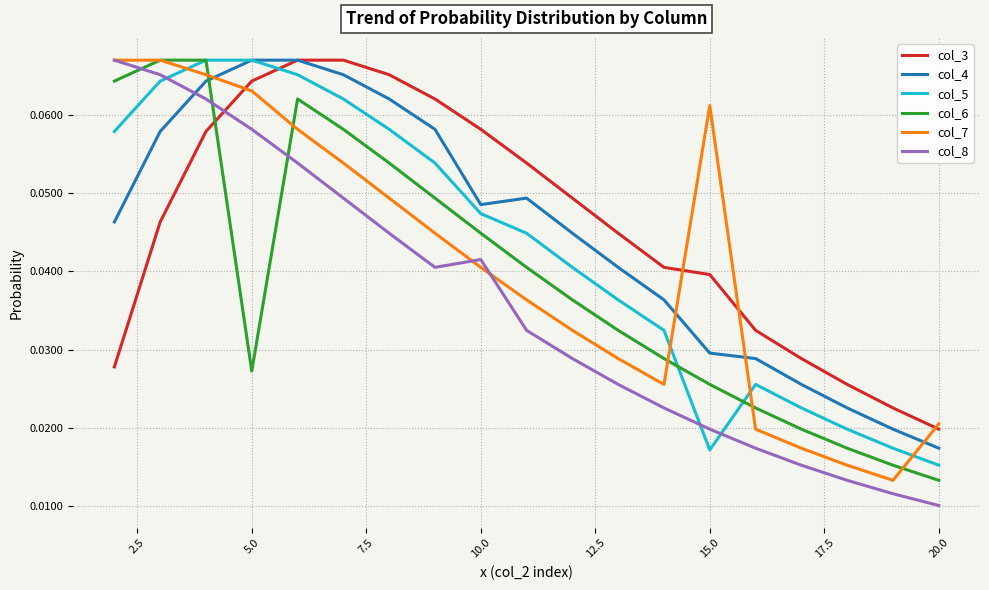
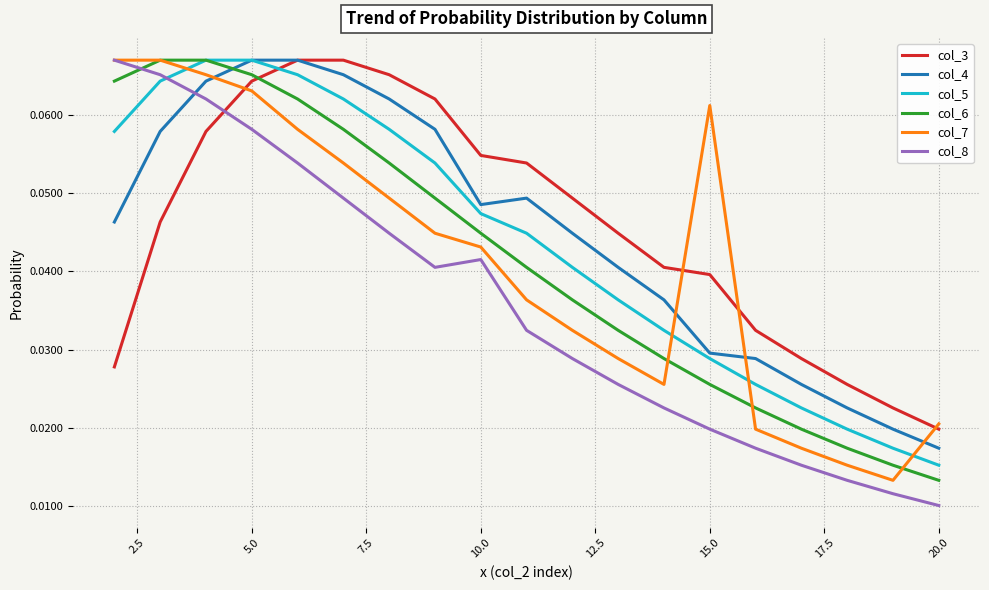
col_6, 5.0: 0.027 -> 0.065
col_3, 10.0: 0.058 -> 0.055
col_7, 10.0: 0.041 -> 0.043
col_5, 15.0: 0.017 -> 0.029
